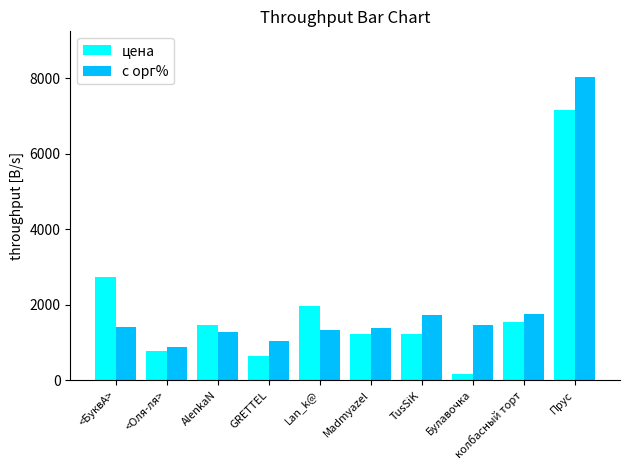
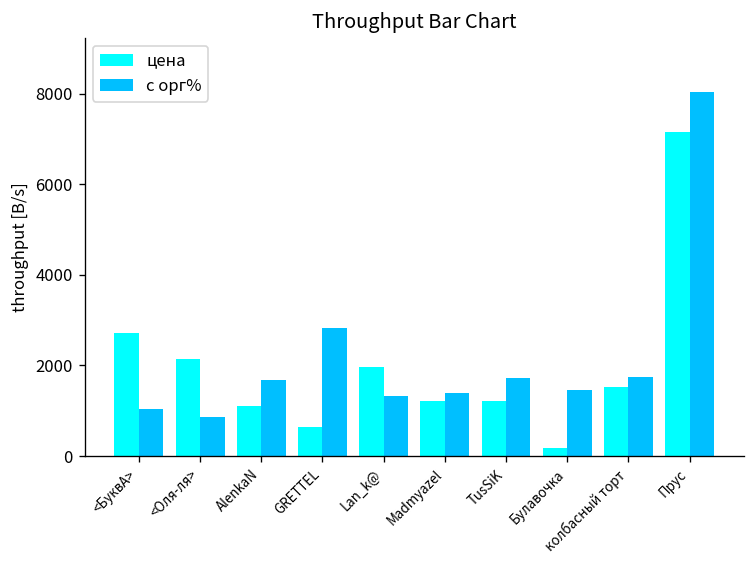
с орг%, <БуквА>: 1400 -> 1000
цена, <Оля-ля>: 800 -> 2200
цена, AlenkaN: 1500 -> 1100
с орг%, AlenkaN: 1300 -> 1700
с орг%, GRETTEL: 1000 -> 2800
